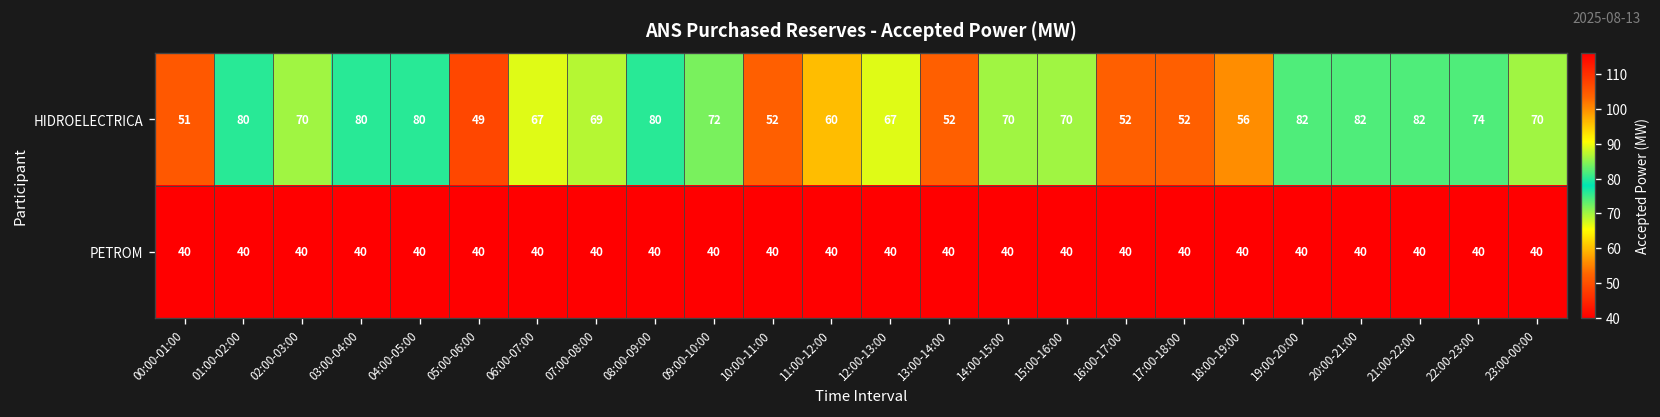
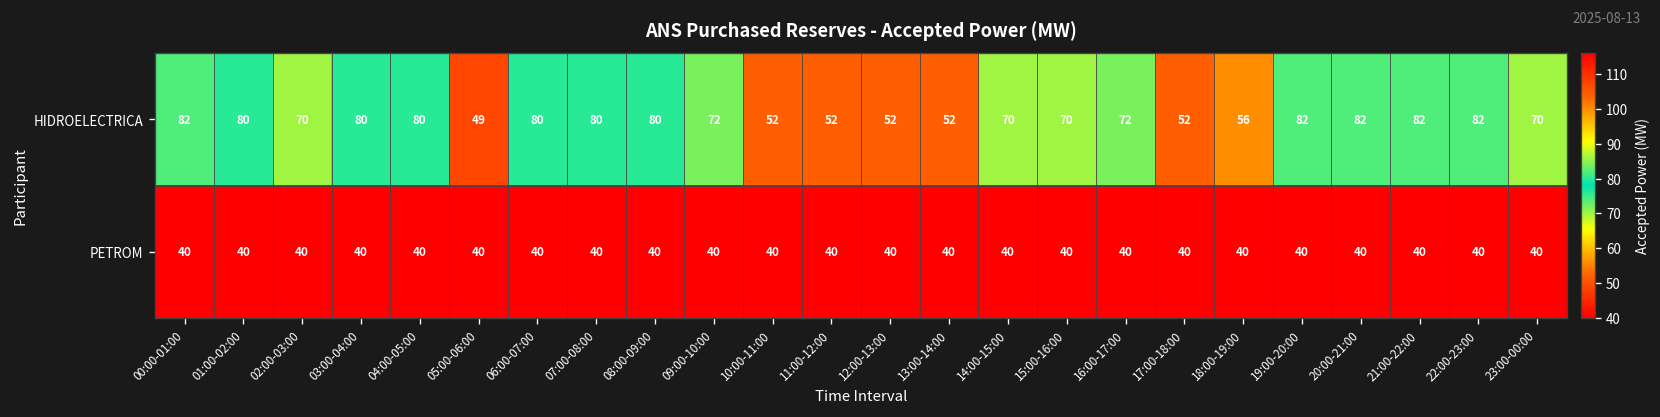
HIDROELECTRICA, 00:00-01:00: 51 -> 82
HIDROELECTRICA, 06:00-07:00: 67 -> 80
HIDROELECTRICA, 07:00-08:00: 69 -> 80
HIDROELECTRICA, 11:00-12:00: 60 -> 52
HIDROELECTRICA, 12:00-13:00: 67 -> 52
HIDROELECTRICA, 16:00-17:00: 52 -> 72
HIDROELECTRICA, 22:00-23:00: 74 -> 82
